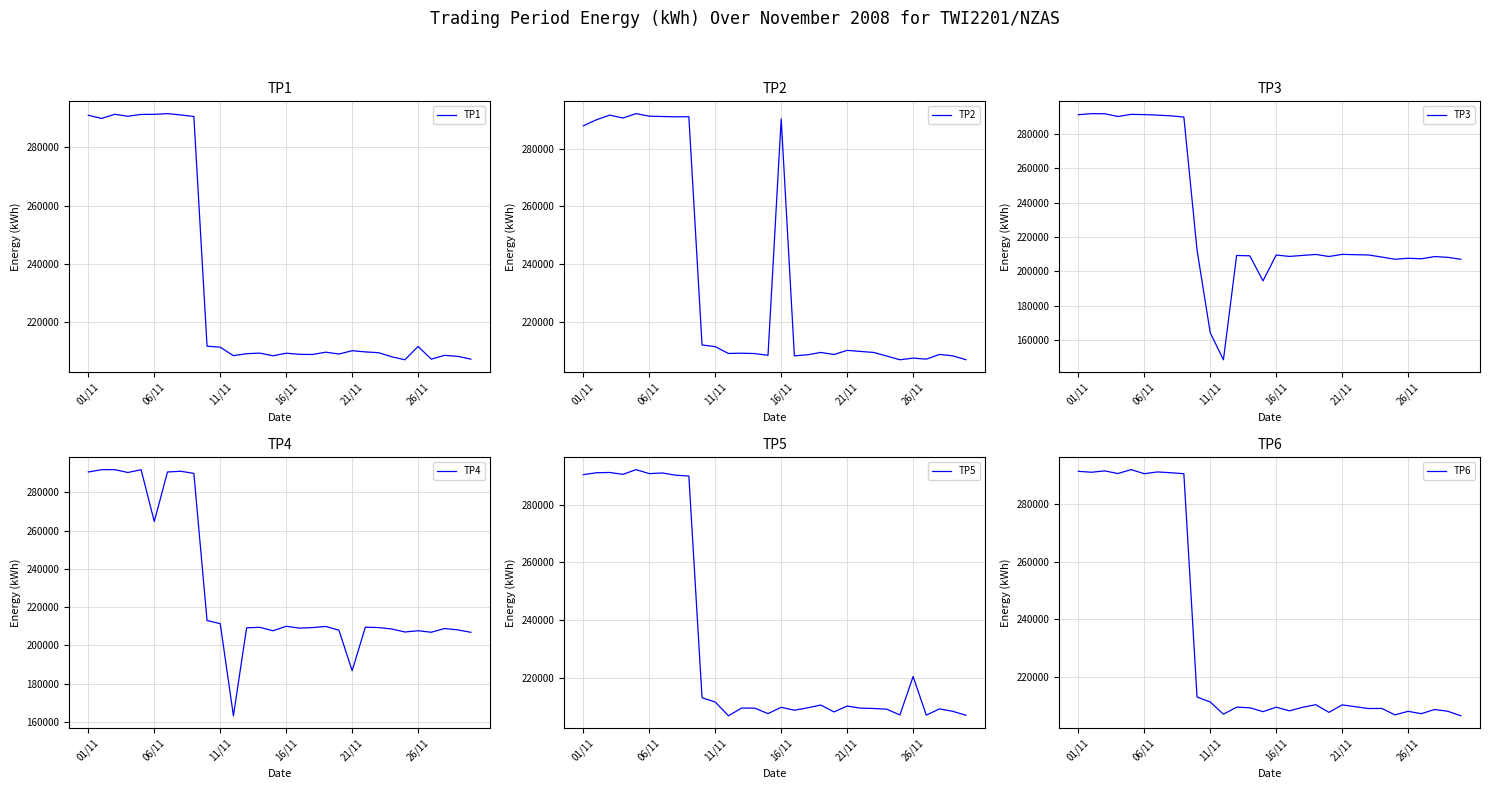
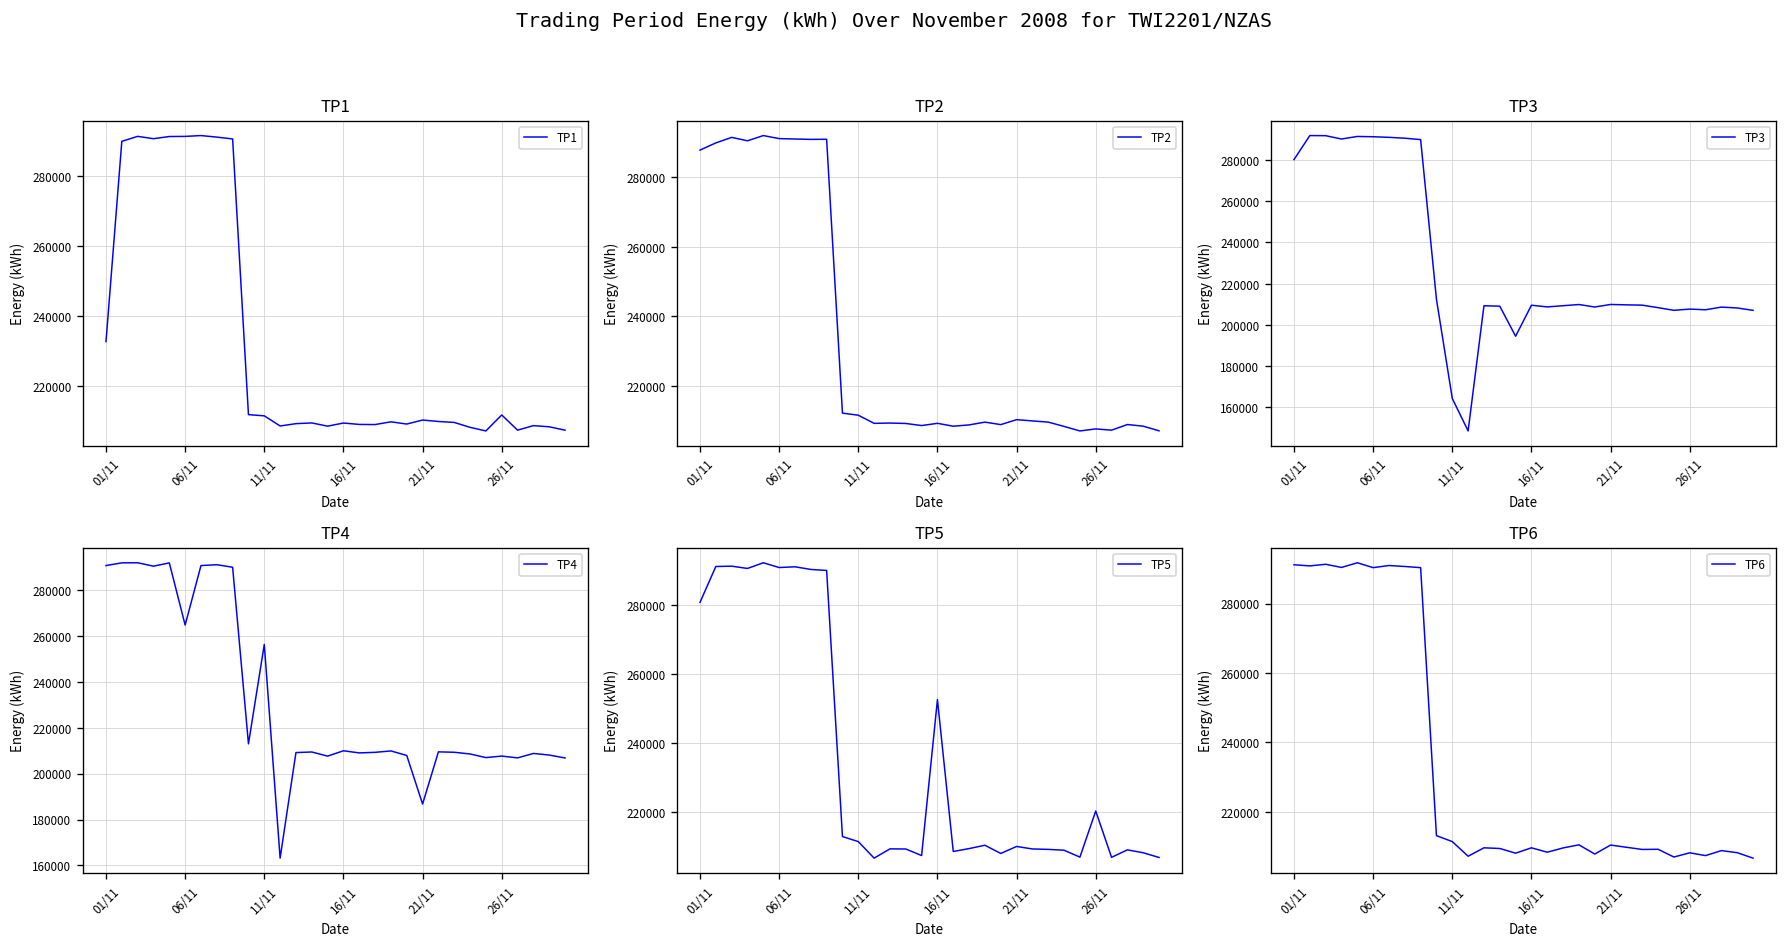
TP1, 01/11: 291000 -> 233000
TP2, 16/11: 290000 -> 209000
TP3, 01/11: 291000 -> 280000
TP4, 11/11: 211000 -> 256000
TP5, 01/11: 290000 -> 281000
TP5, 16/11: 210000 -> 253000
